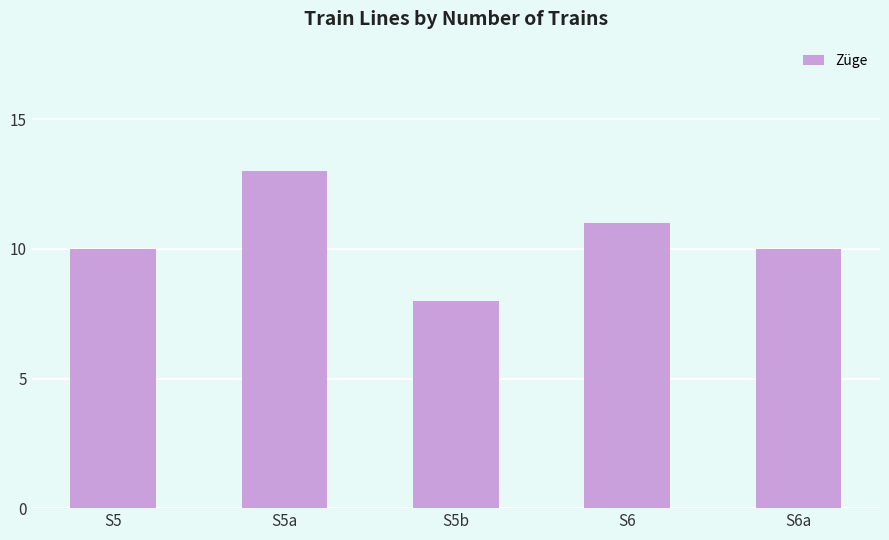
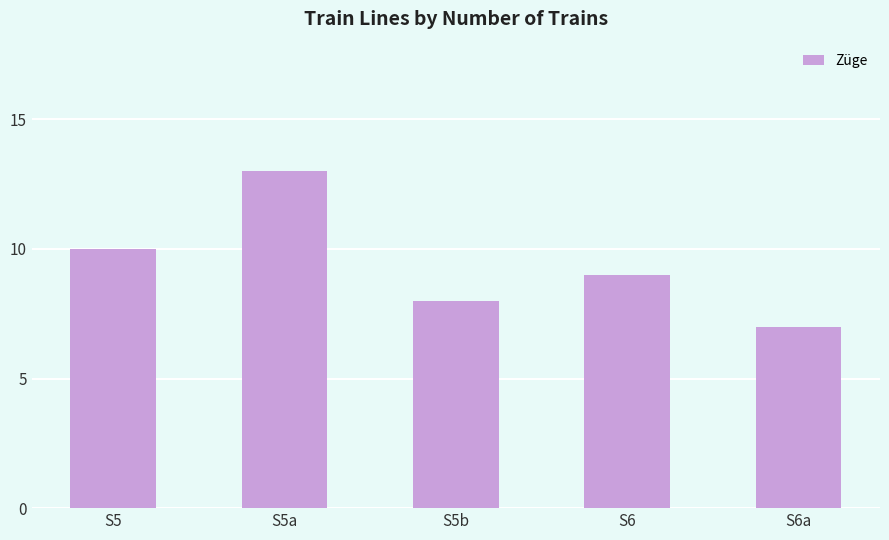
S6: 11 -> 9
S6a: 10 -> 7
